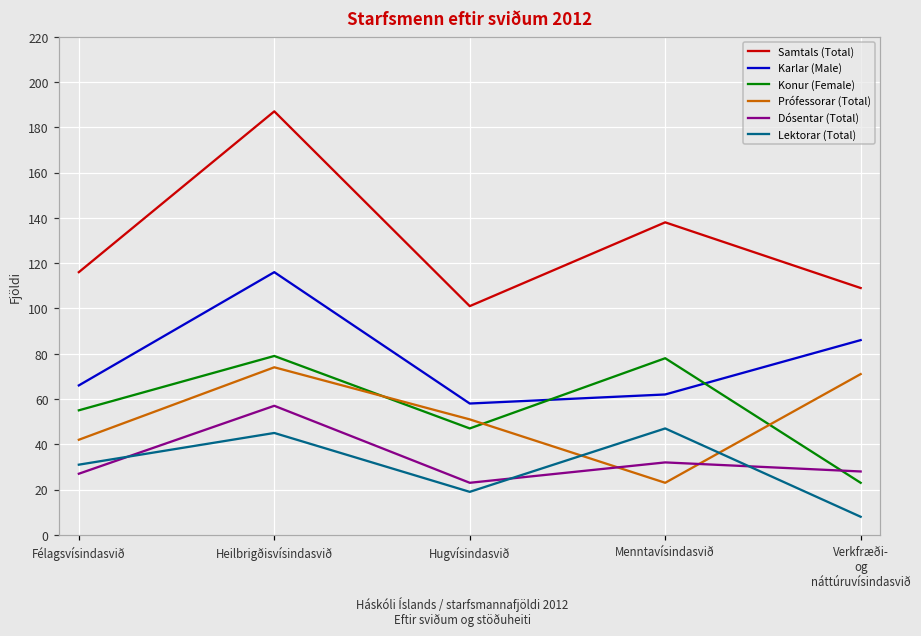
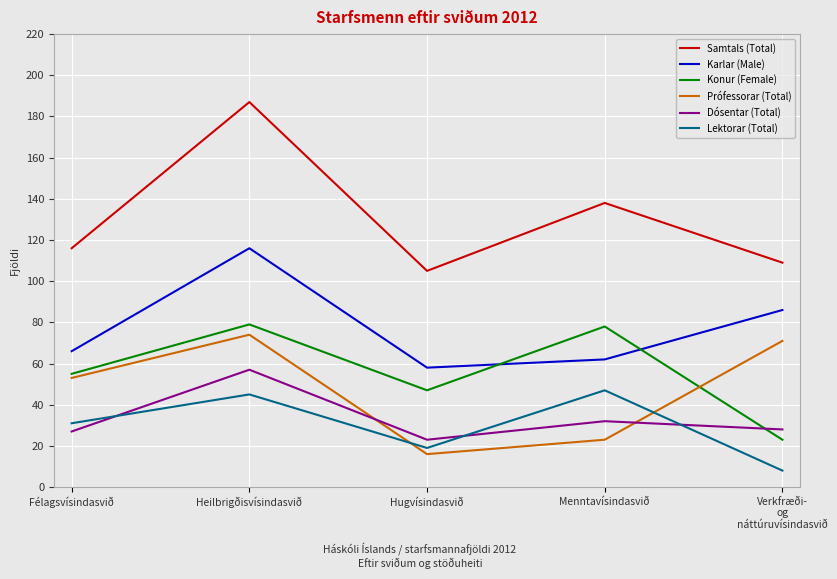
Prófessorar (Total), Félagsvísindasvið: 42 -> 53
Samtals (Total), Hugvísindasvið: 101 -> 105
Prófessorar (Total), Hugvísindasvið: 51 -> 16
